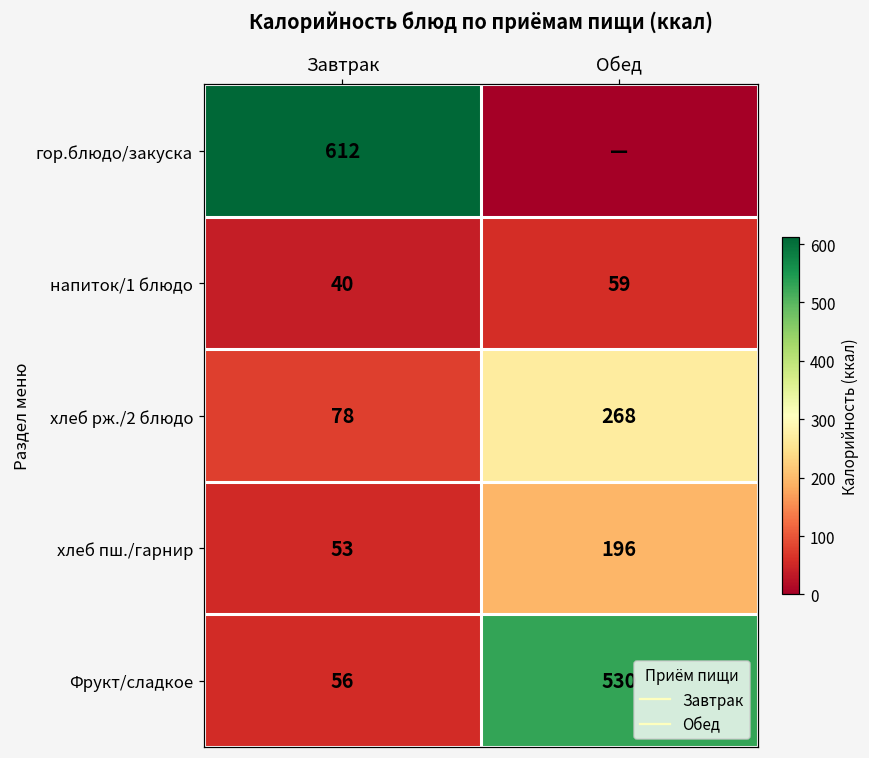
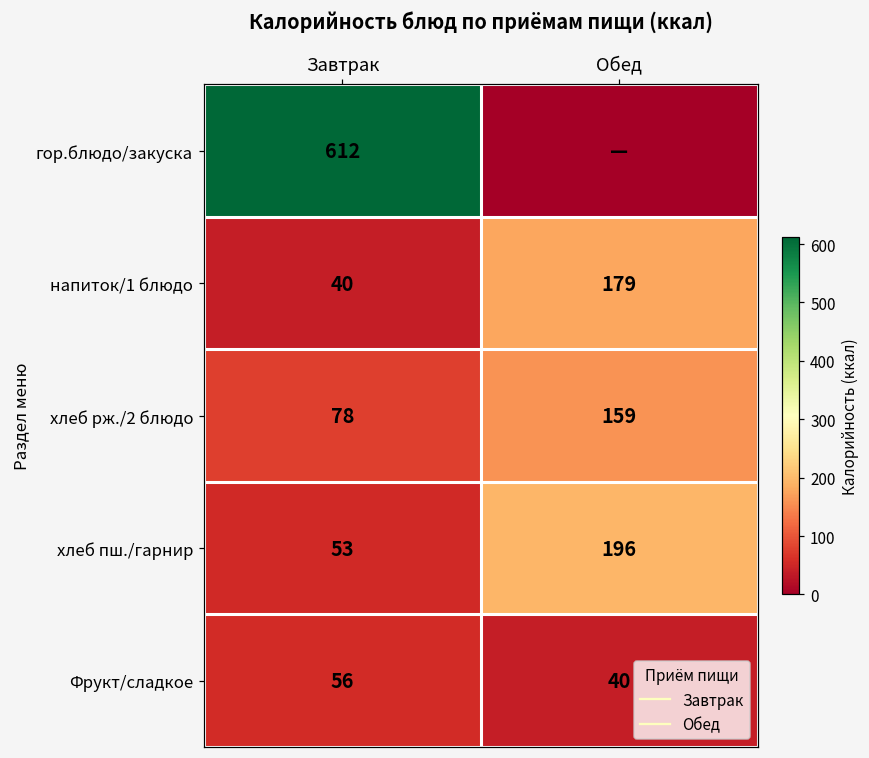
напиток/1 блюдо, Обед: 59 -> 179
хлеб рж./2 блюдо, Обед: 268 -> 159
Фрукт/сладкое, Обед: 530 -> 40
